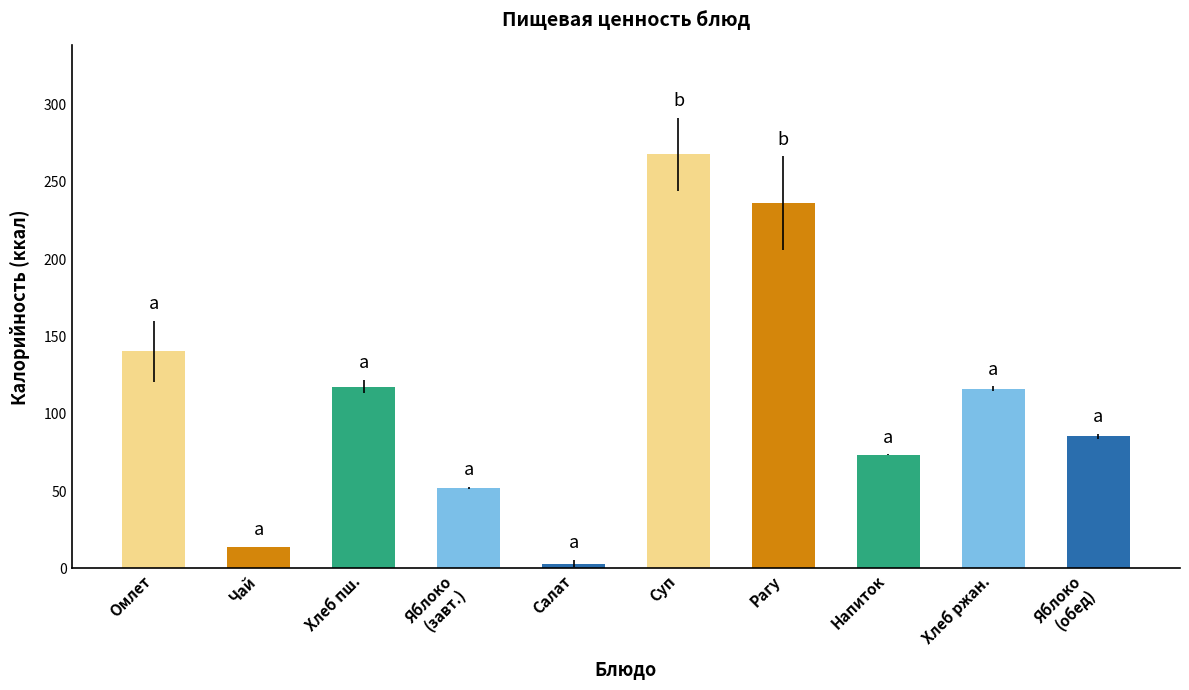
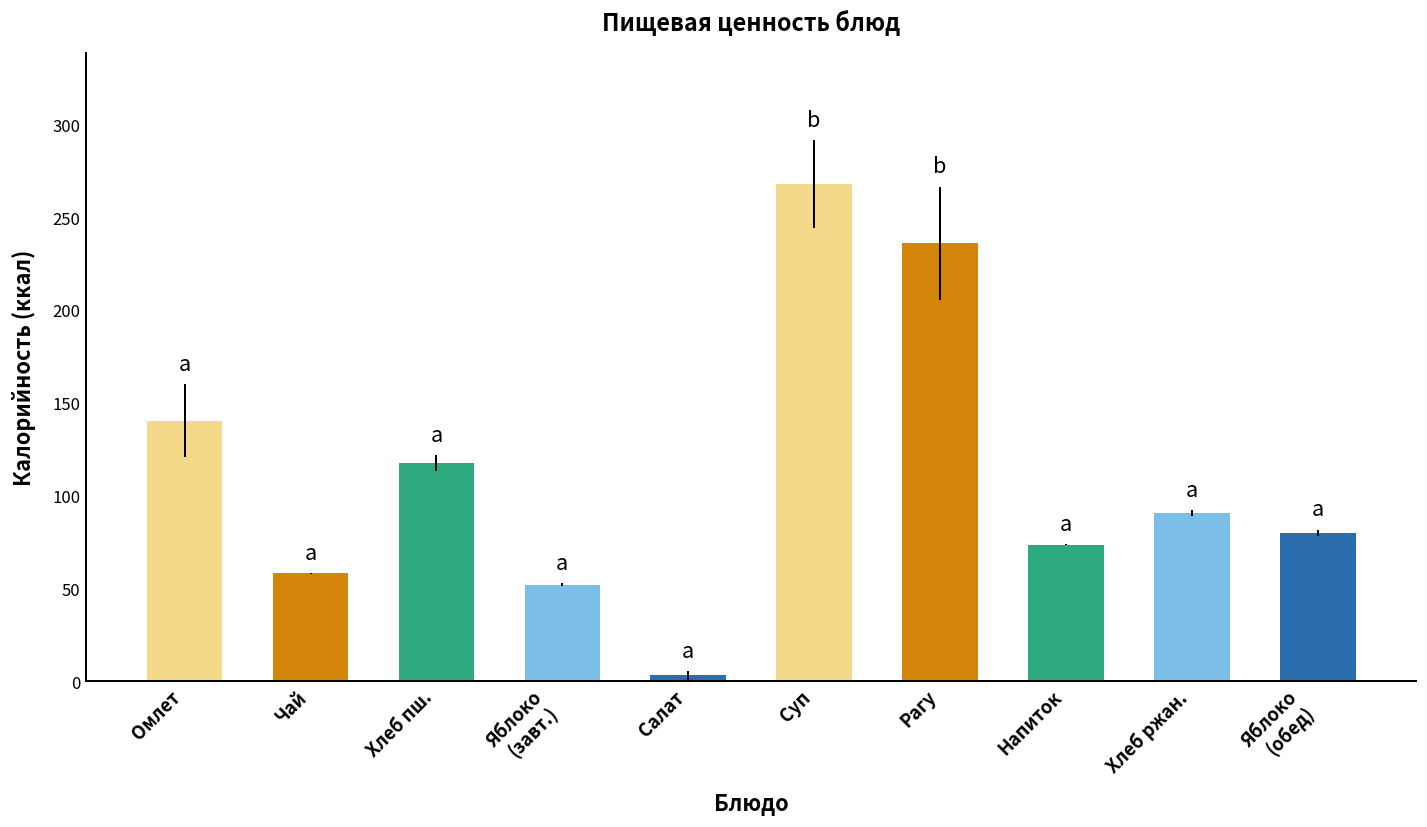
Чай: 14 -> 58
Хлеб ржан.: 116 -> 91
Яблоко (обед): 85 -> 80
